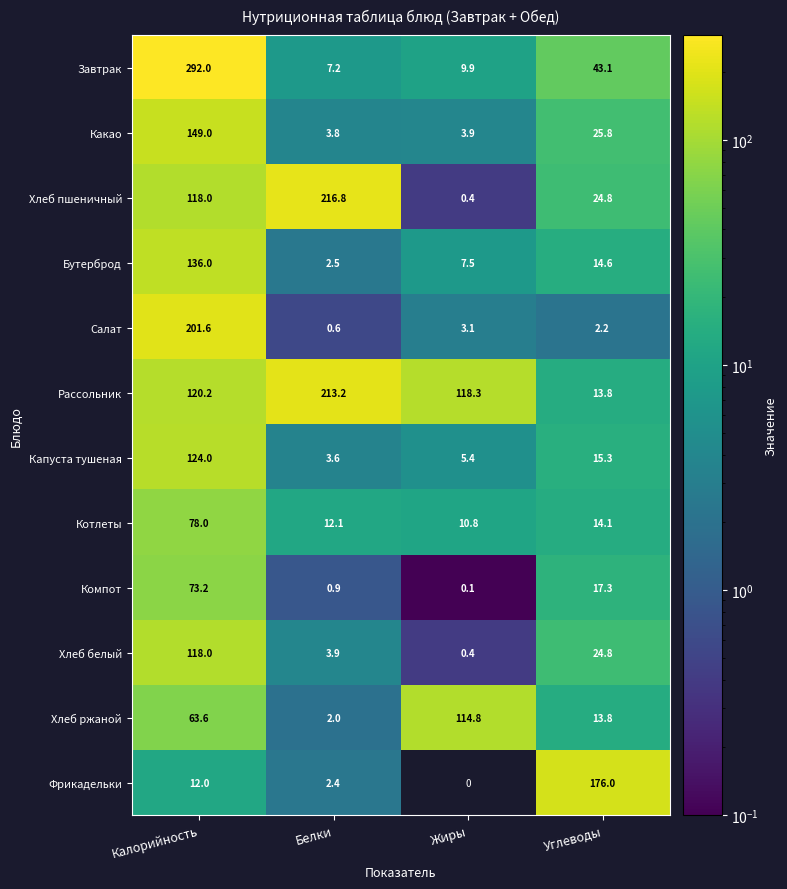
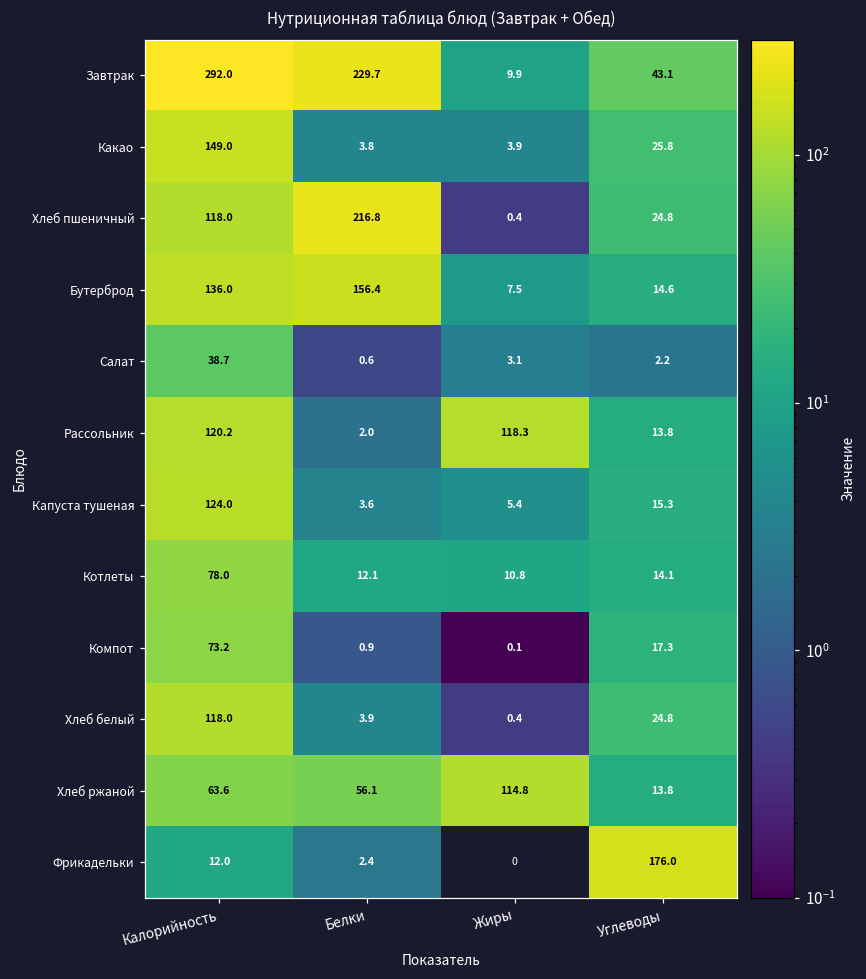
Завтрак, Белки: 7.2 -> 229.7
Бутерброд, Белки: 2.5 -> 156.4
Салат, Калорийность: 201.6 -> 38.7
Рассольник, Белки: 213.2 -> 2.0
Хлеб ржаной, Белки: 2.0 -> 56.1
